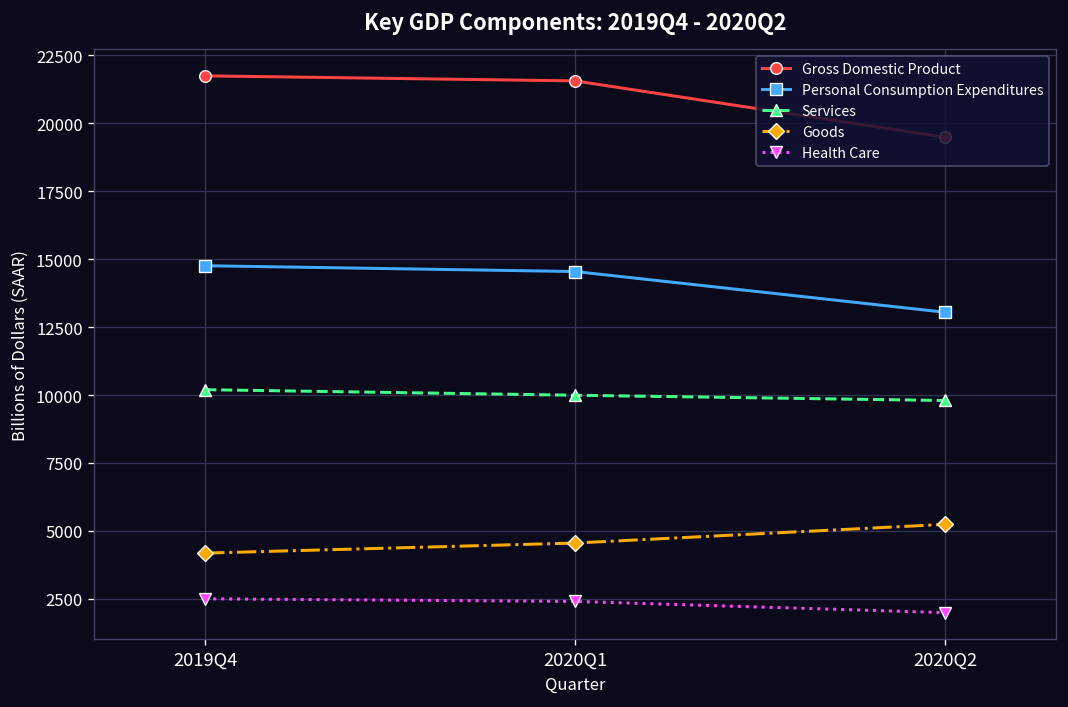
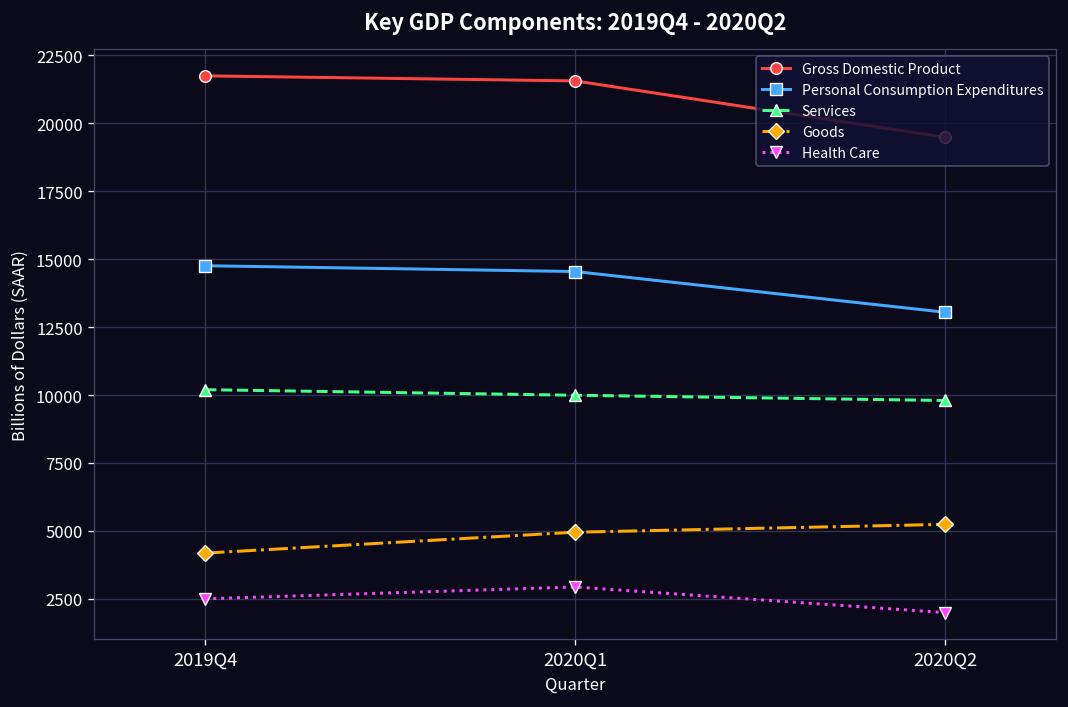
Goods, 2020Q1: 4600 -> 5000
Health Care, 2020Q1: 2400 -> 2900
